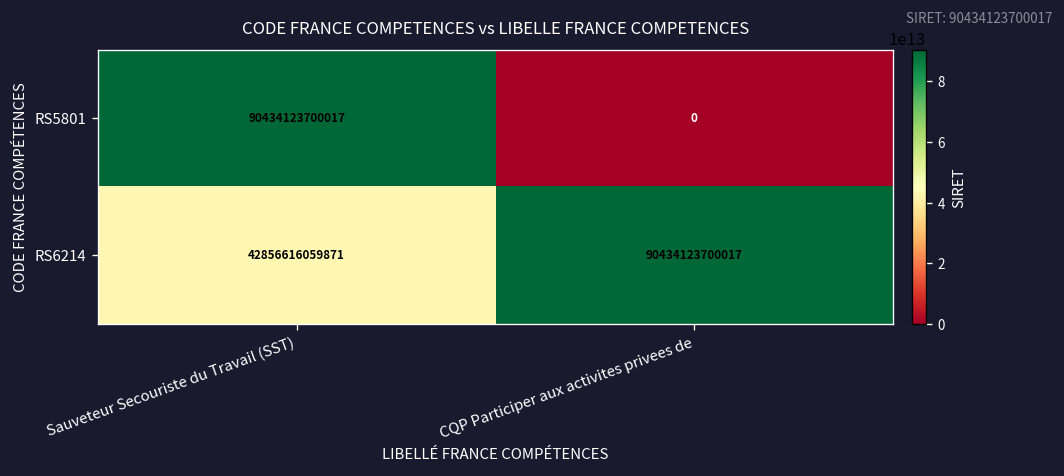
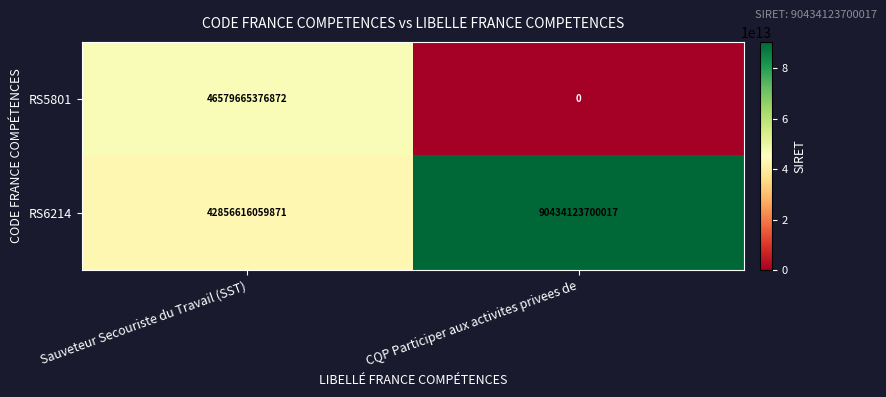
RS5801, Sauveteur Secouriste du Travail (SST): 90434123700017 -> 46579665376872
